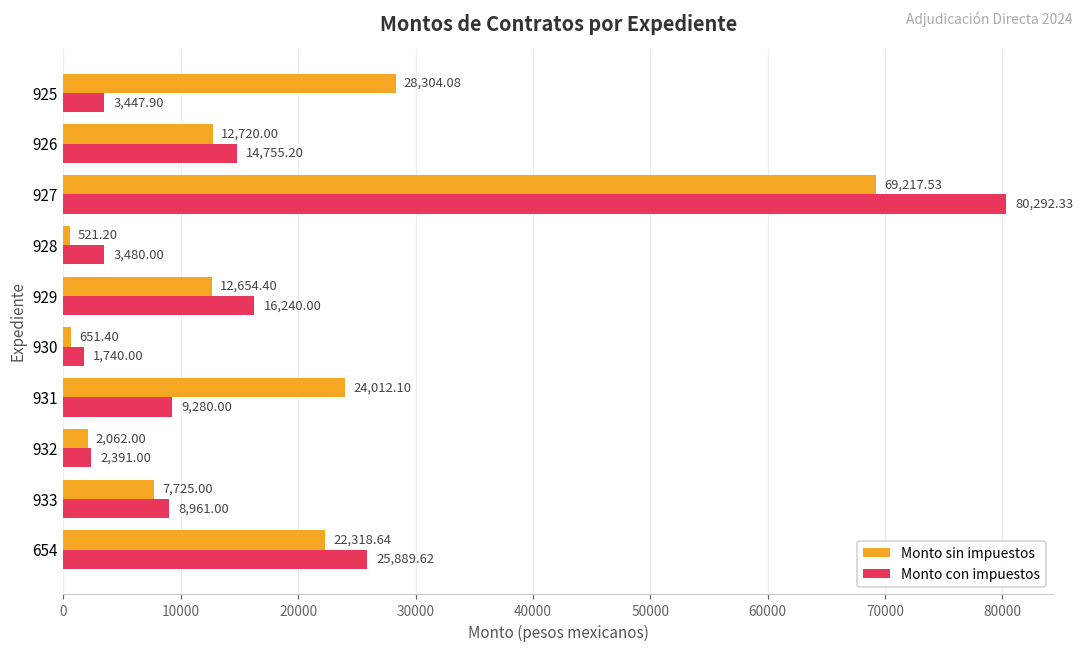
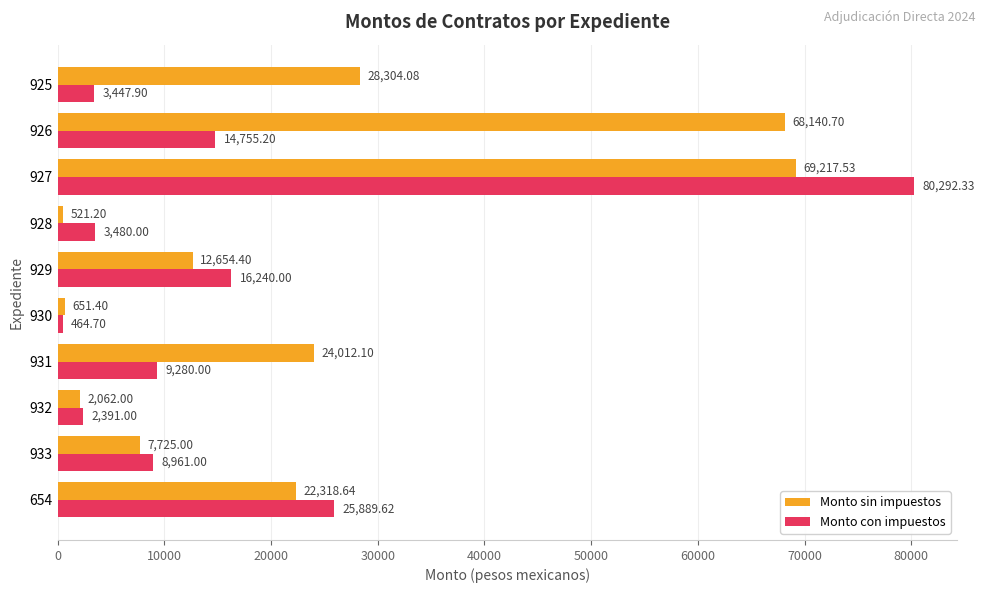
Monto sin impuestos, 926: 12,720.00 -> 68,140.70
Monto con impuestos, 930: 1,740.00 -> 464.70
